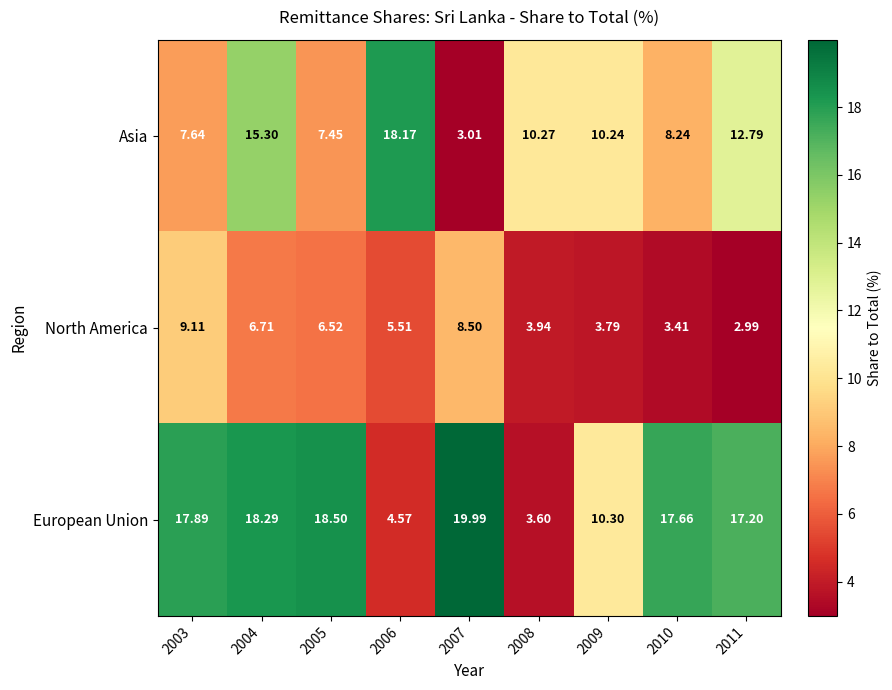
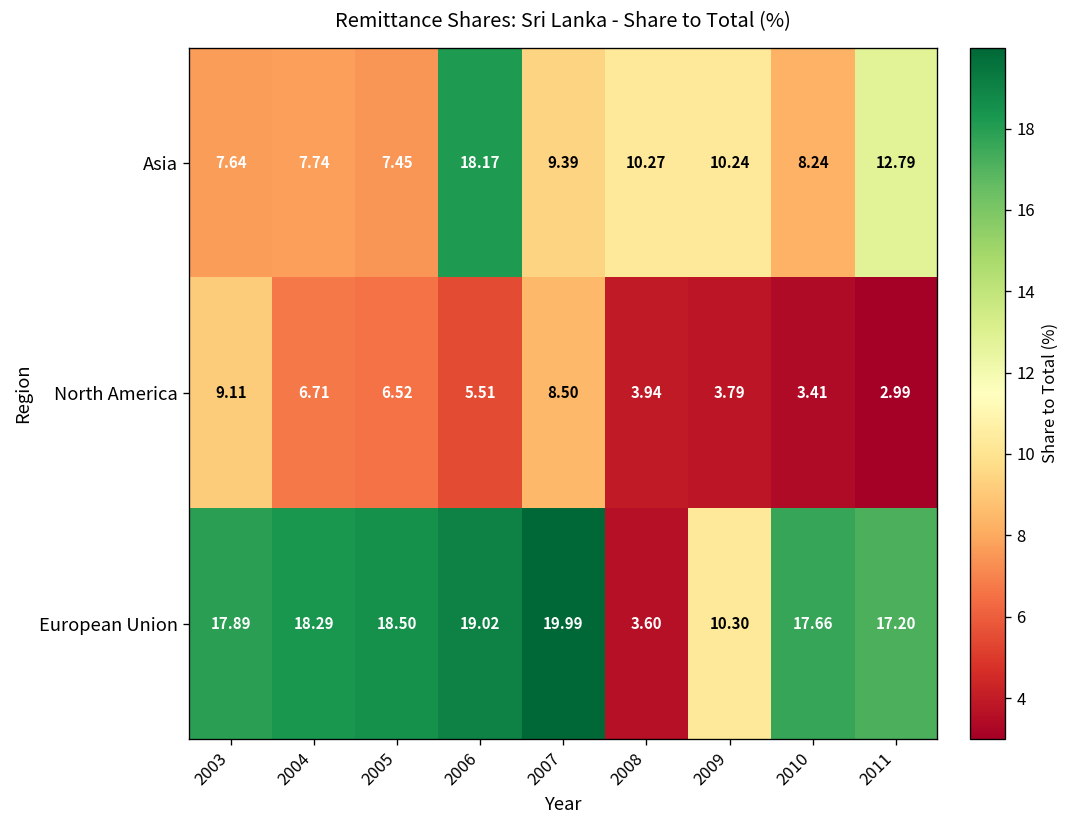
Asia, 2004: 15.30 -> 7.74
Asia, 2007: 3.01 -> 9.39
European Union, 2006: 4.57 -> 19.02
